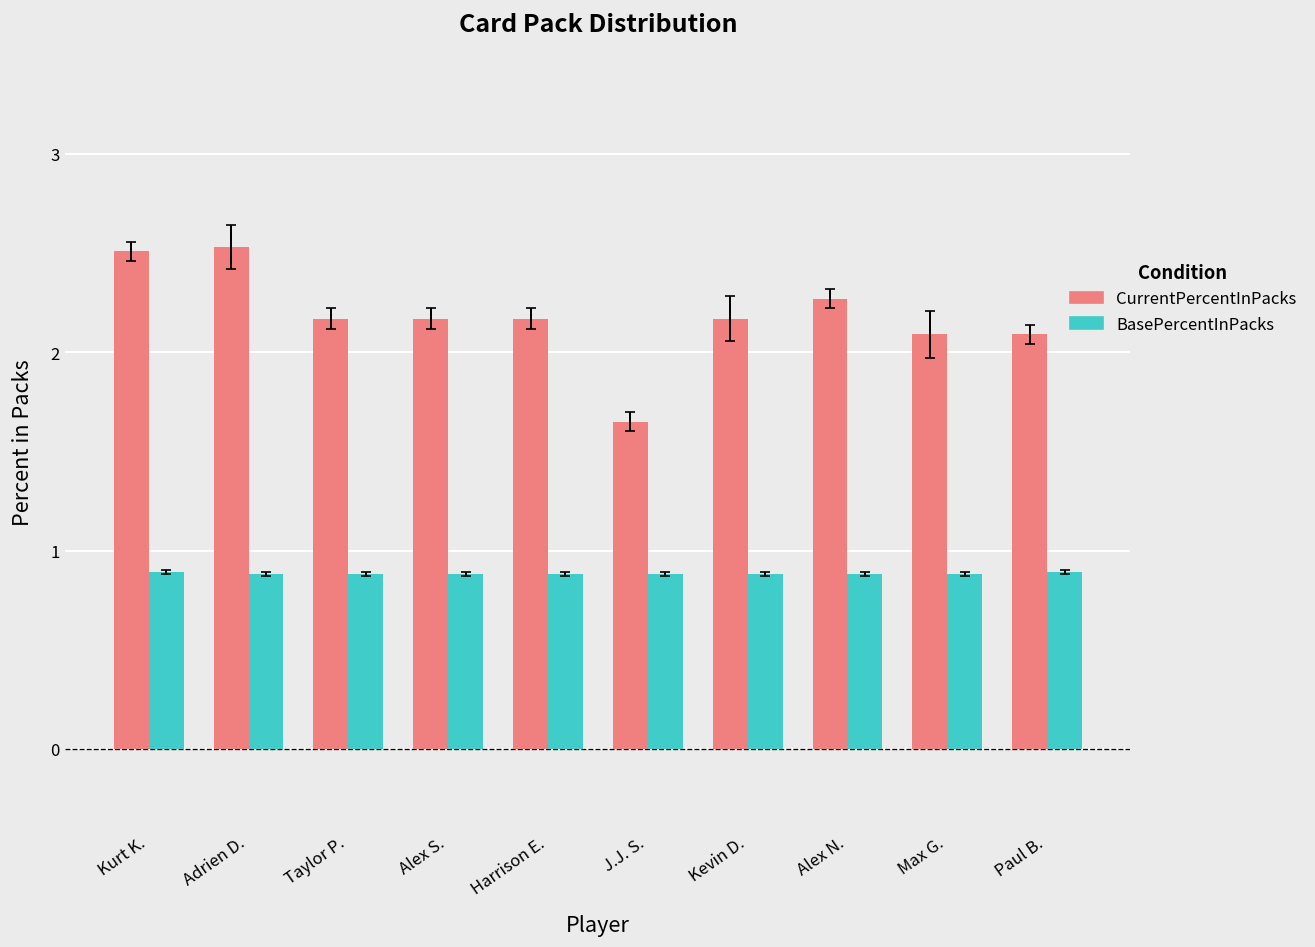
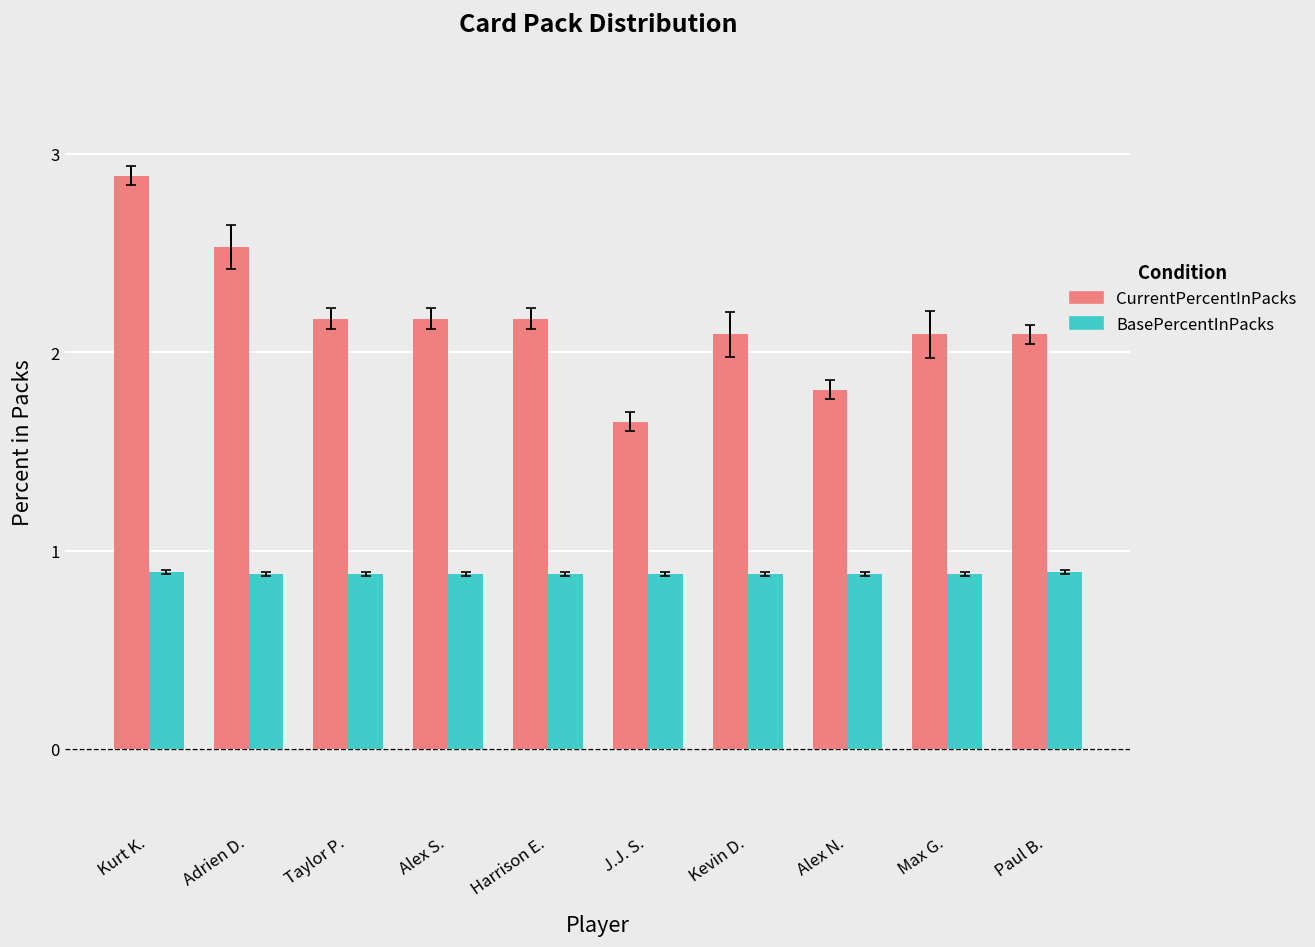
CurrentPercentInPacks, Kurt K.: 2.51 -> 2.89
CurrentPercentInPacks, Kevin D.: 2.17 -> 2.09
CurrentPercentInPacks, Alex N.: 2.27 -> 1.81
